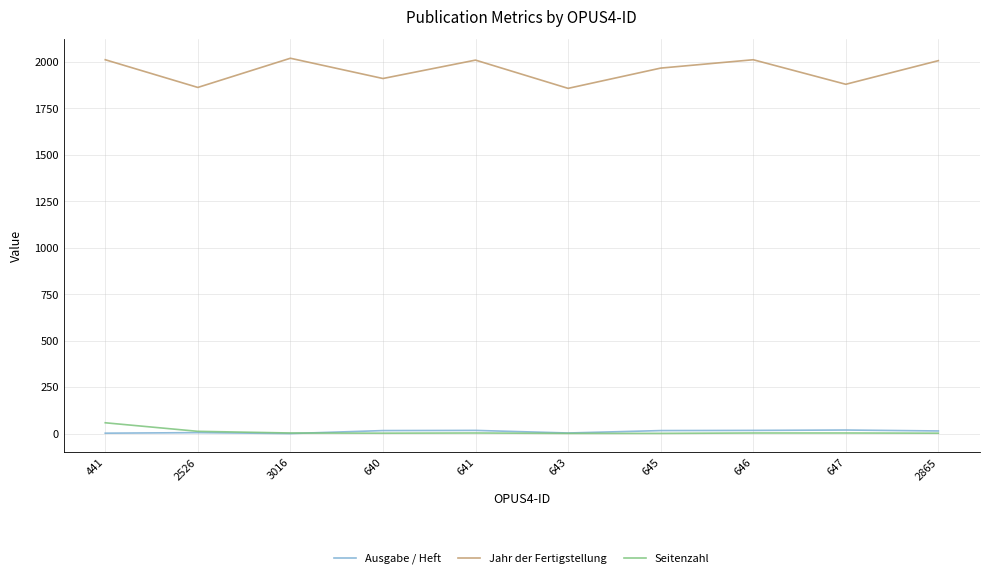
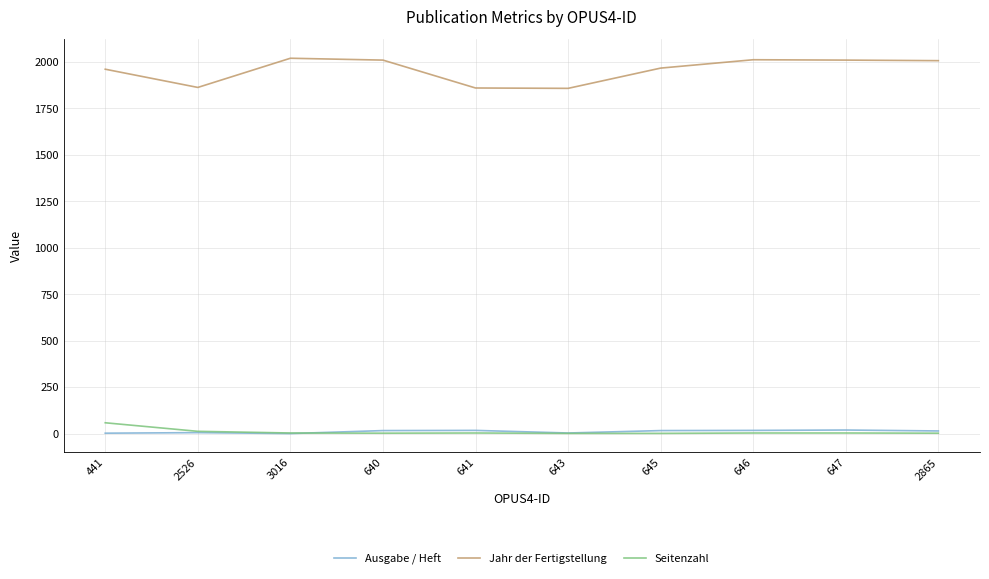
Jahr der Fertigstellung, 441: 2010 -> 1960
Jahr der Fertigstellung, 640: 1910 -> 2010
Jahr der Fertigstellung, 641: 2010 -> 1860
Jahr der Fertigstellung, 647: 1880 -> 2010
